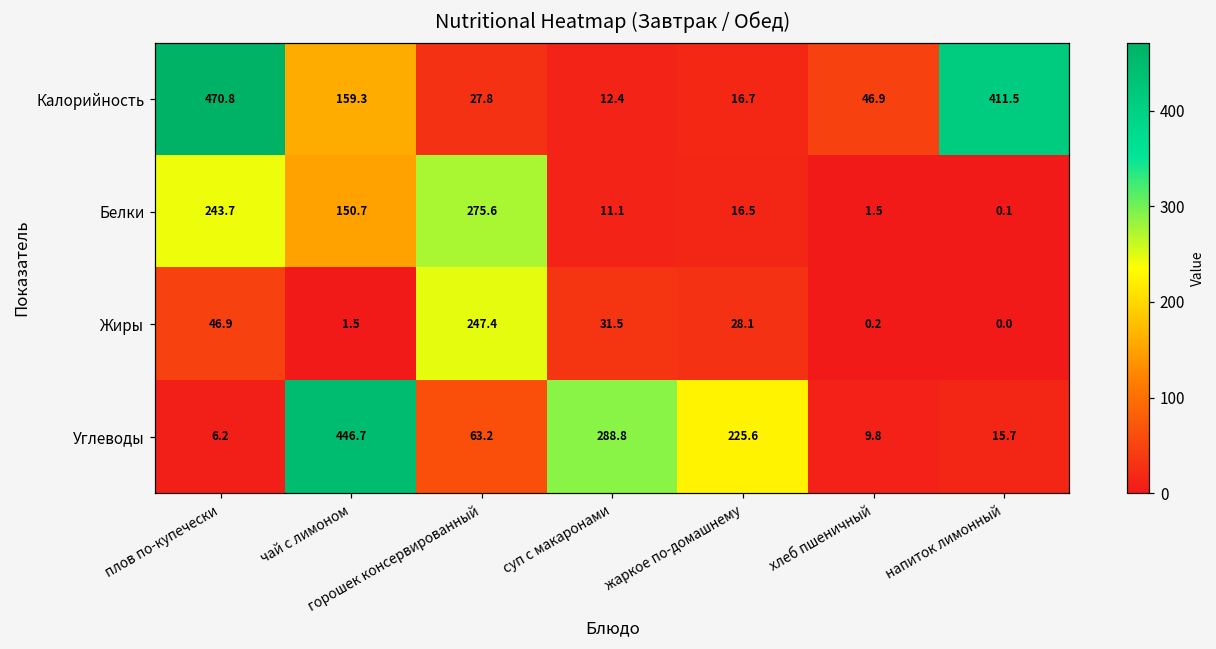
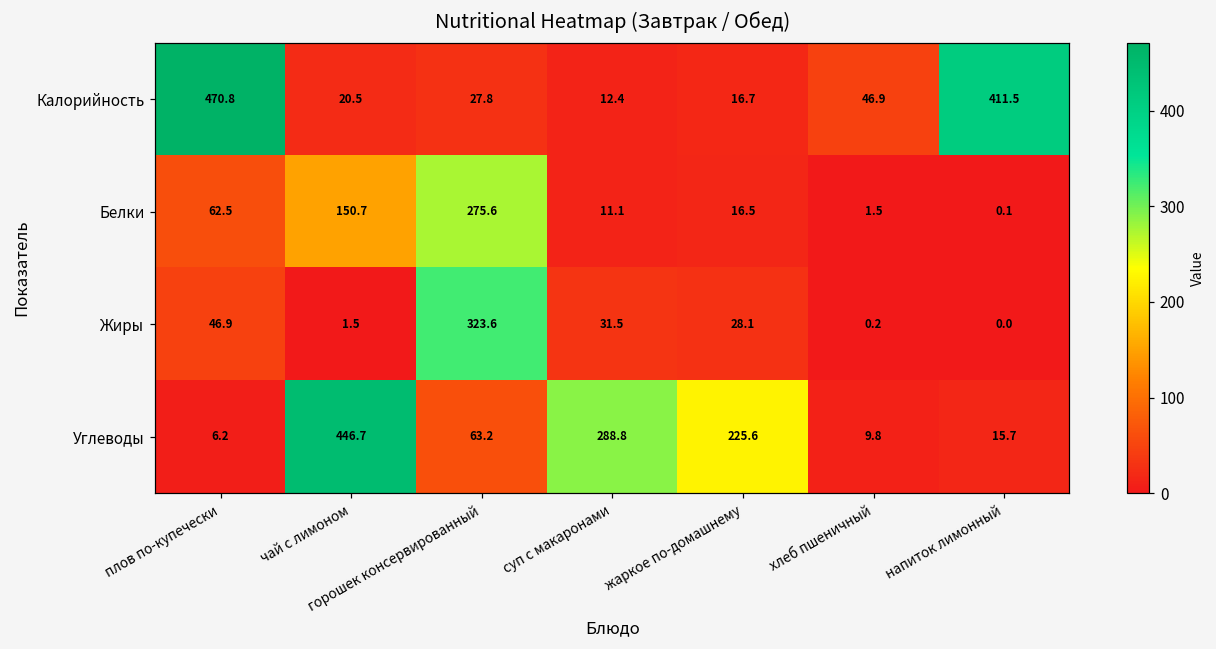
Калорийность, чай с лимоном: 159.3 -> 20.5
Белки, плов по-купечески: 243.7 -> 62.5
Жиры, горошек консервированный: 247.4 -> 323.6
